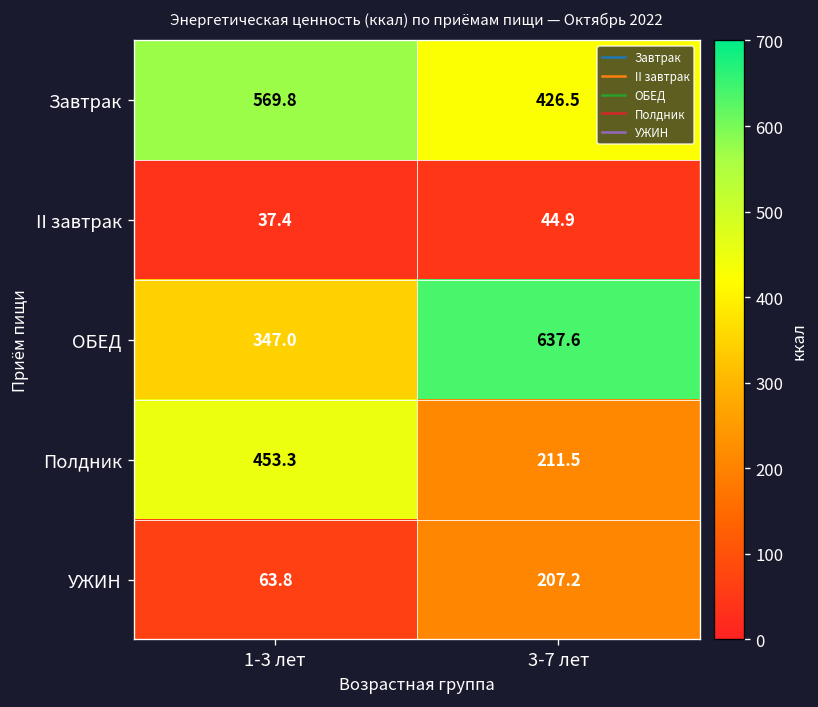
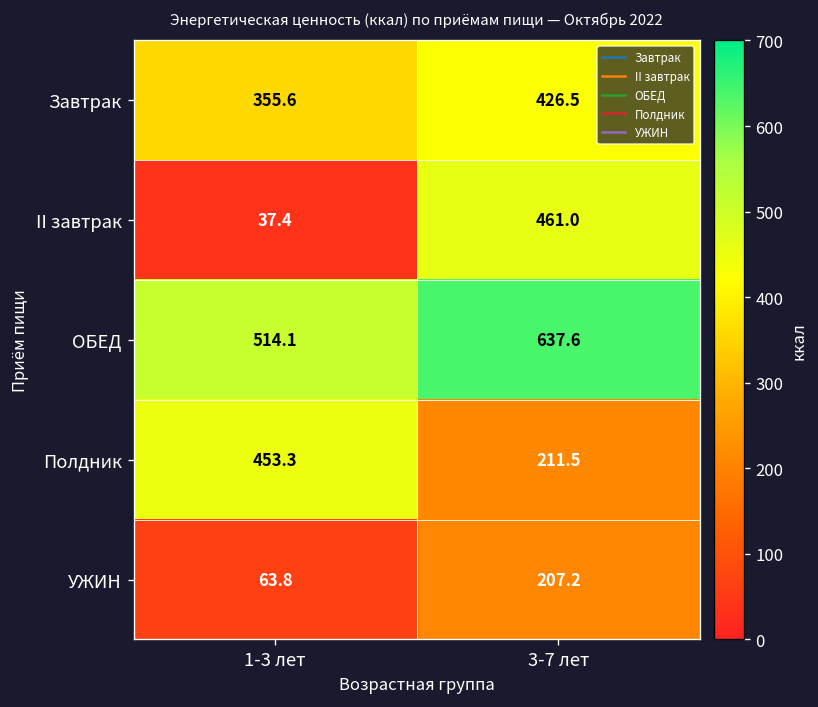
Завтрак, 1-3 лет: 569.8 -> 355.6
II завтрак, 3-7 лет: 44.9 -> 461.0
ОБЕД, 1-3 лет: 347.0 -> 514.1
